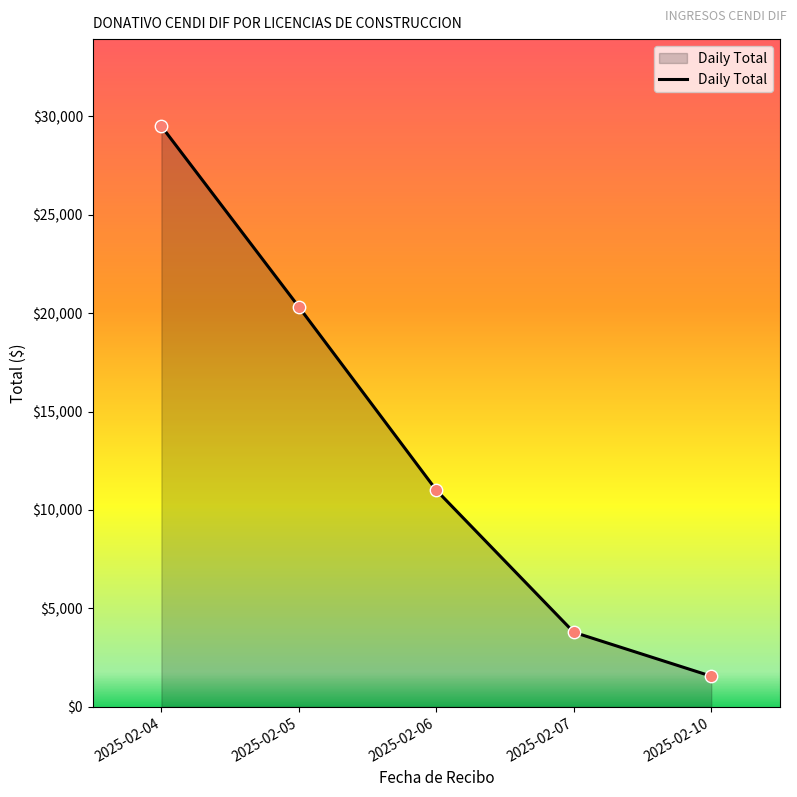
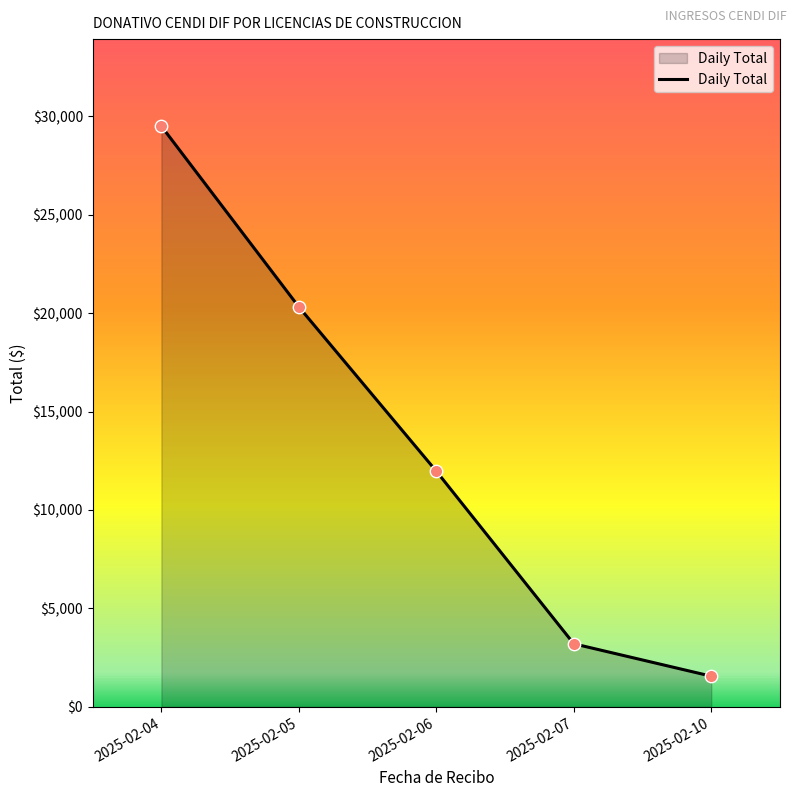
2025-02-06: $11,000 -> $12,000
2025-02-07: $3,800 -> $3,200
